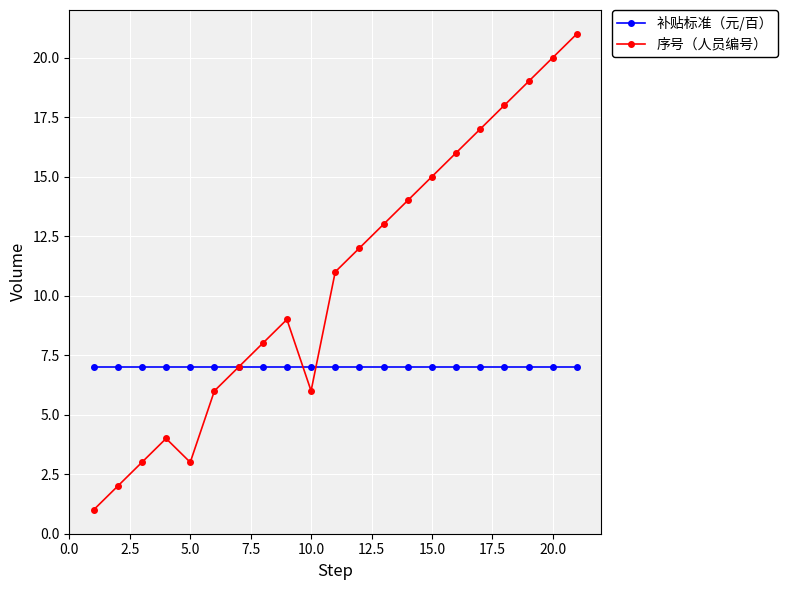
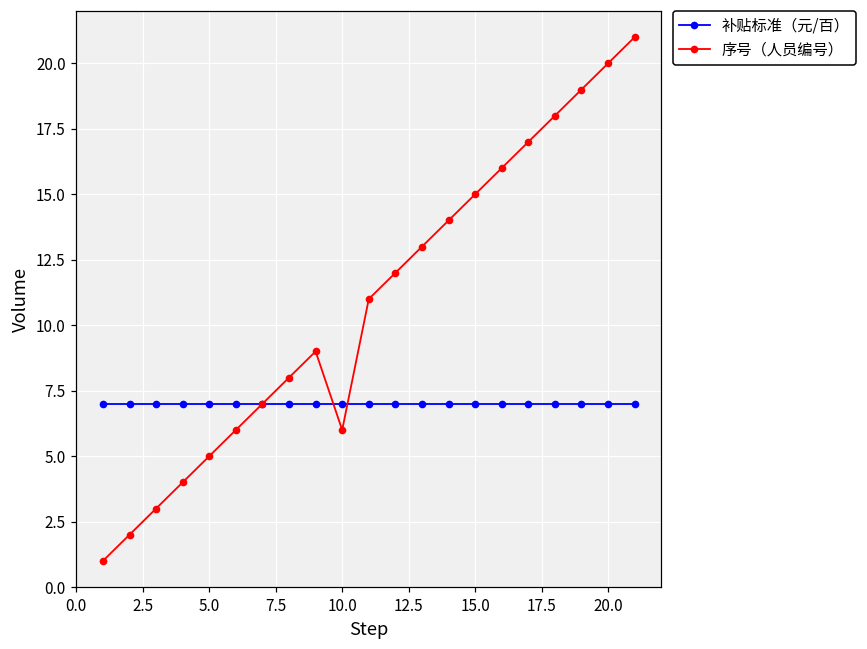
序号（人员编号）, 5.0: 3 -> 5
